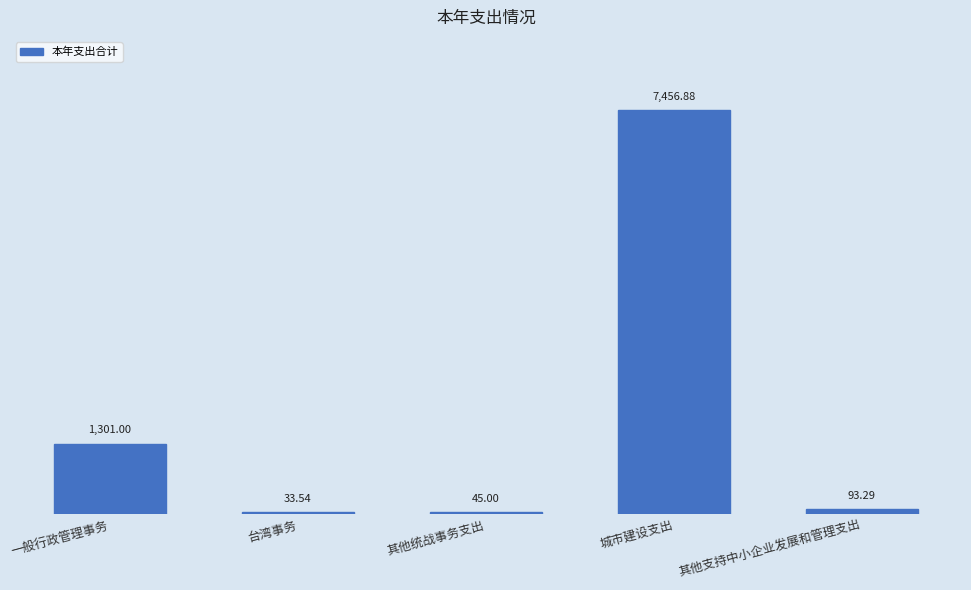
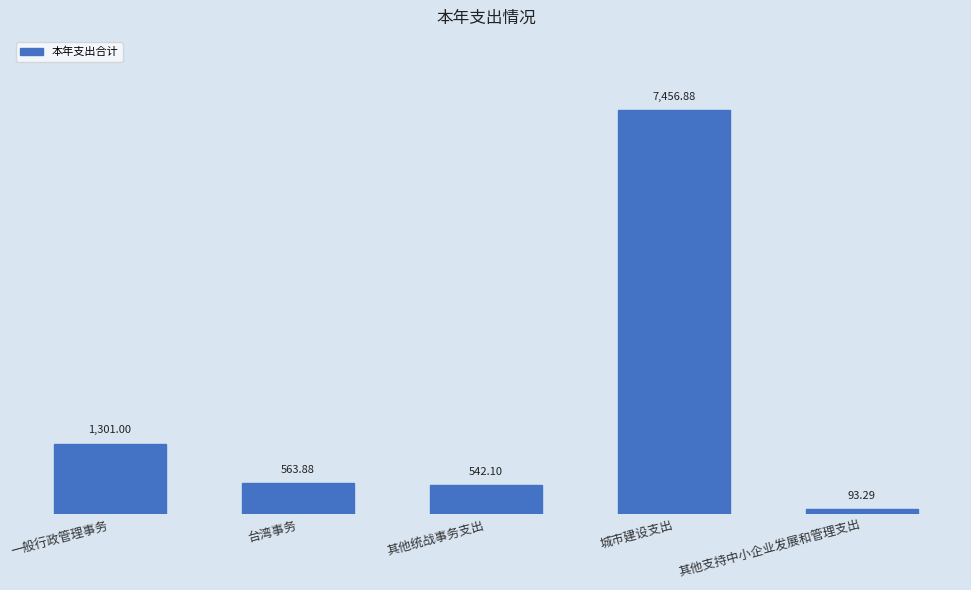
台湾事务: 33.54 -> 563.88
其他统战事务支出: 45.00 -> 542.10
